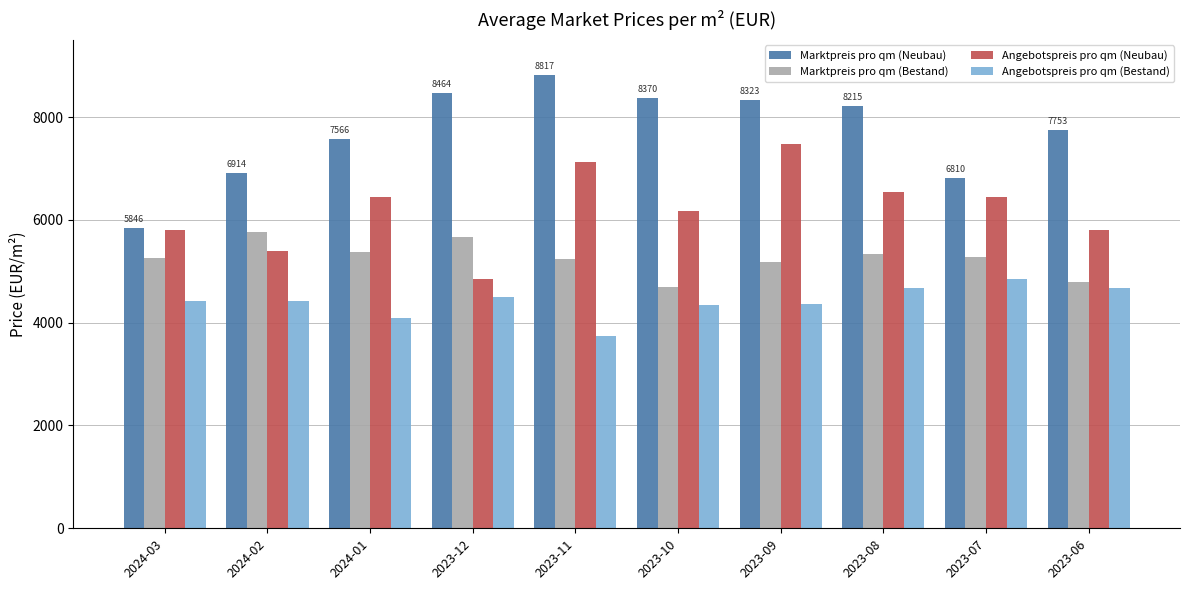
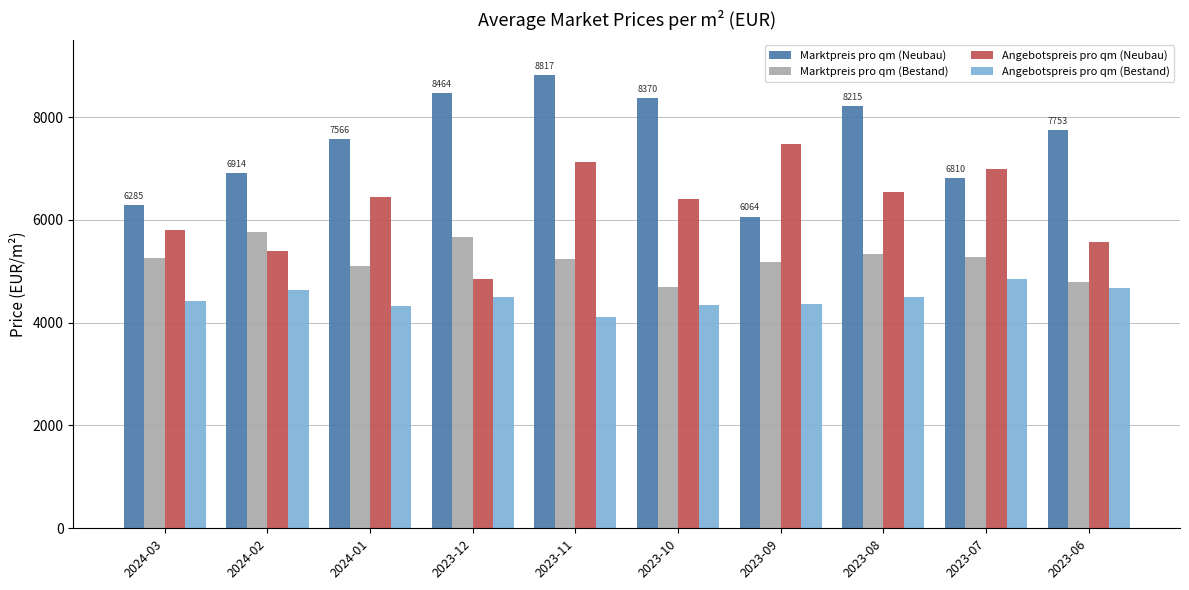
Marktpreis pro qm (Neubau), 2024-03: 5846 -> 6285
Angebotspreis pro qm (Bestand), 2024-02: 4400 -> 4600
Marktpreis pro qm (Bestand), 2024-01: 5400 -> 5100
Angebotspreis pro qm (Bestand), 2024-01: 4100 -> 4300
Angebotspreis pro qm (Bestand), 2023-11: 3700 -> 4100
Angebotspreis pro qm (Neubau), 2023-10: 6200 -> 6400
Marktpreis pro qm (Neubau), 2023-09: 8323 -> 6064
Angebotspreis pro qm (Bestand), 2023-08: 4700 -> 4500
Angebotspreis pro qm (Neubau), 2023-07: 6500 -> 7000
Angebotspreis pro qm (Neubau), 2023-06: 5800 -> 5600
